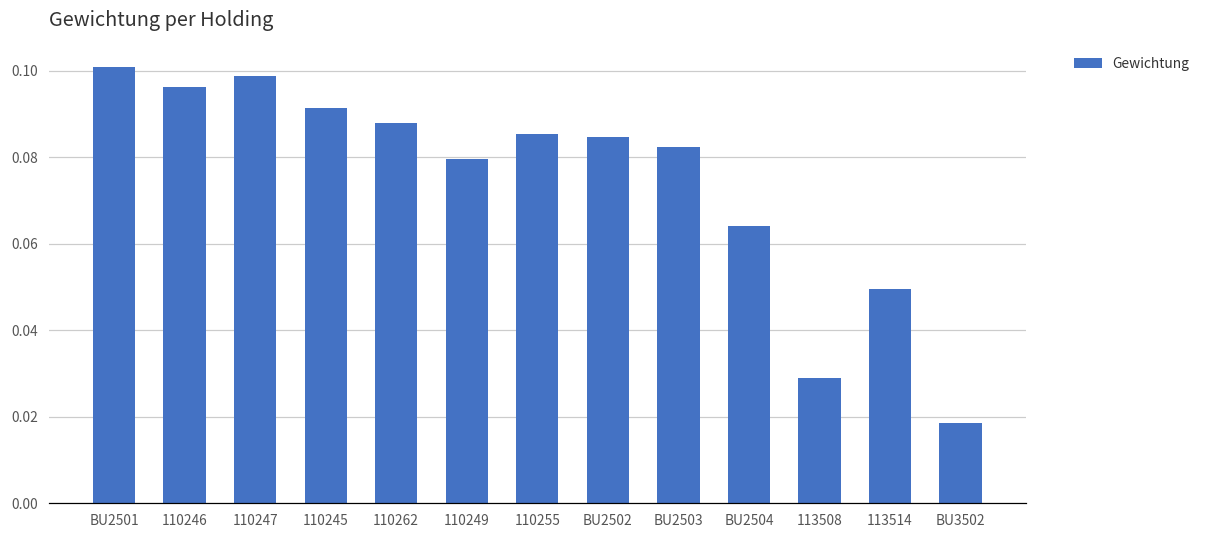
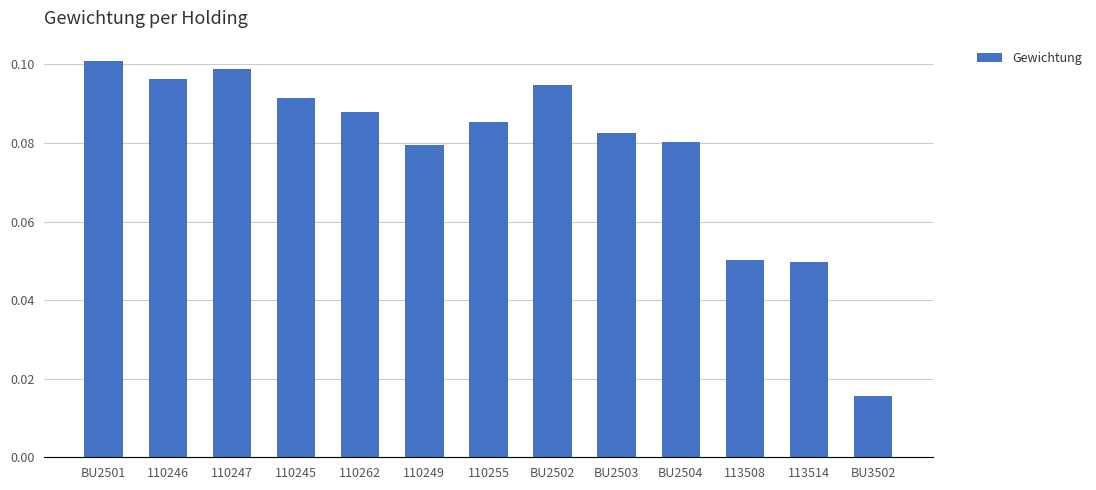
BU2502: 0.085 -> 0.095
BU2504: 0.064 -> 0.080
113508: 0.029 -> 0.050
BU3502: 0.019 -> 0.016
